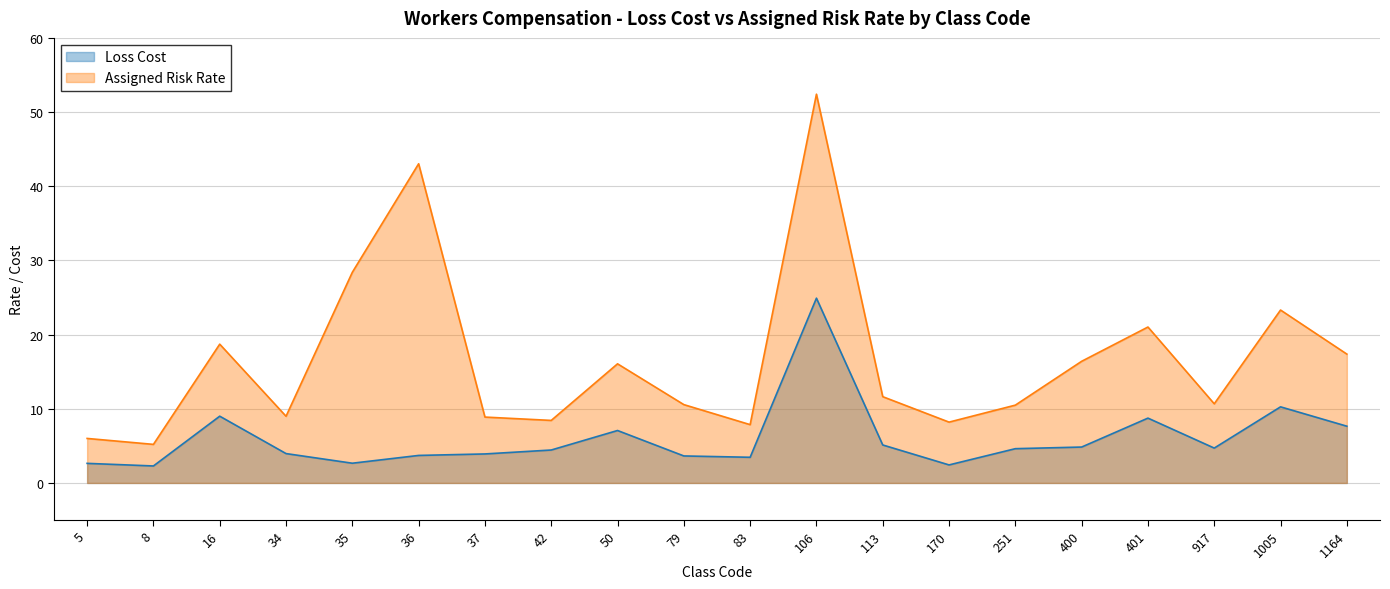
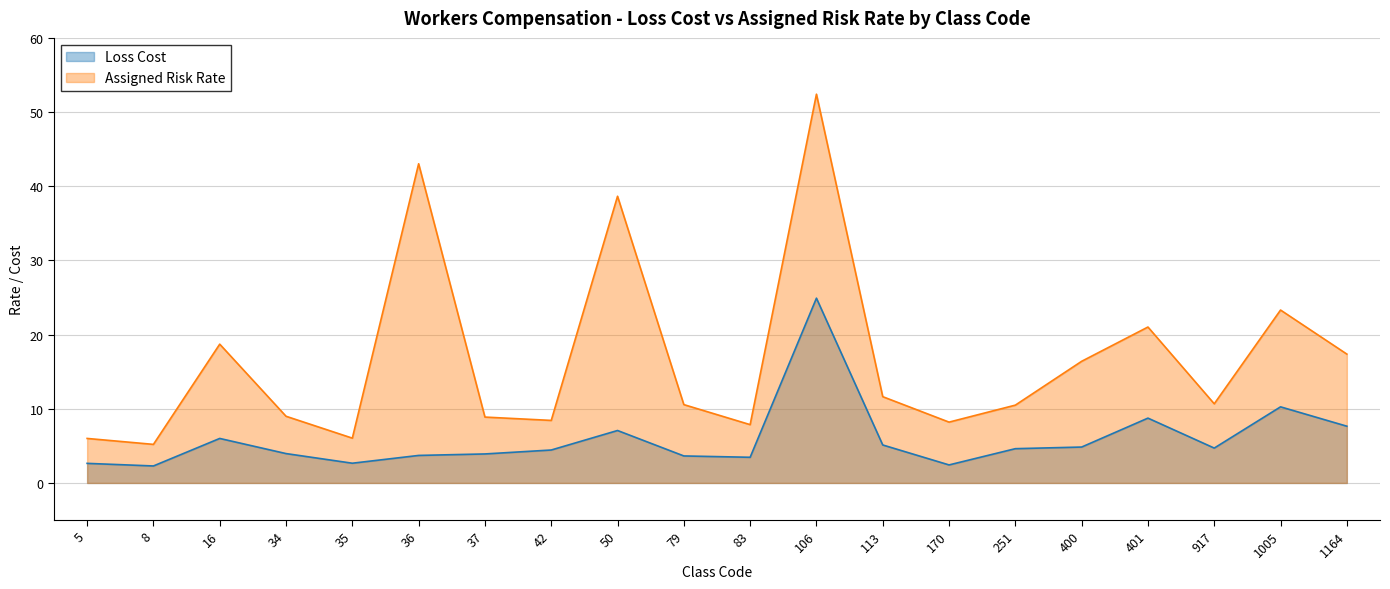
Loss Cost, 16: 9 -> 6
Assigned Risk Rate, 35: 28 -> 6
Assigned Risk Rate, 50: 16 -> 39
